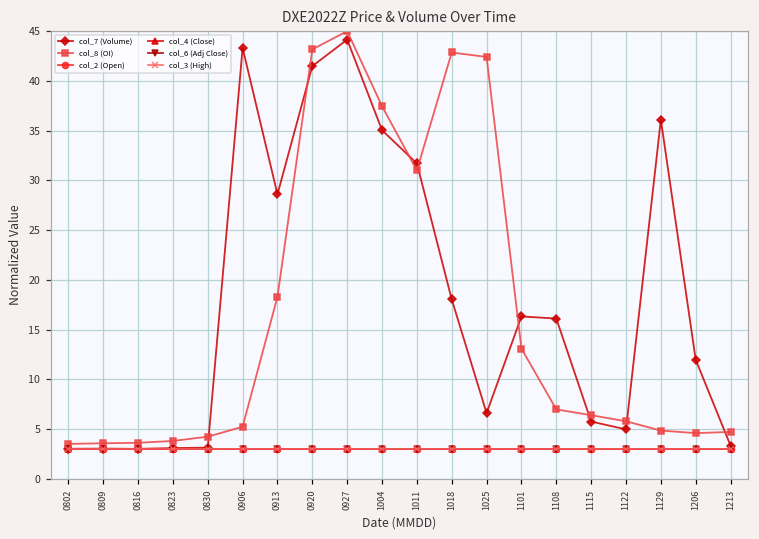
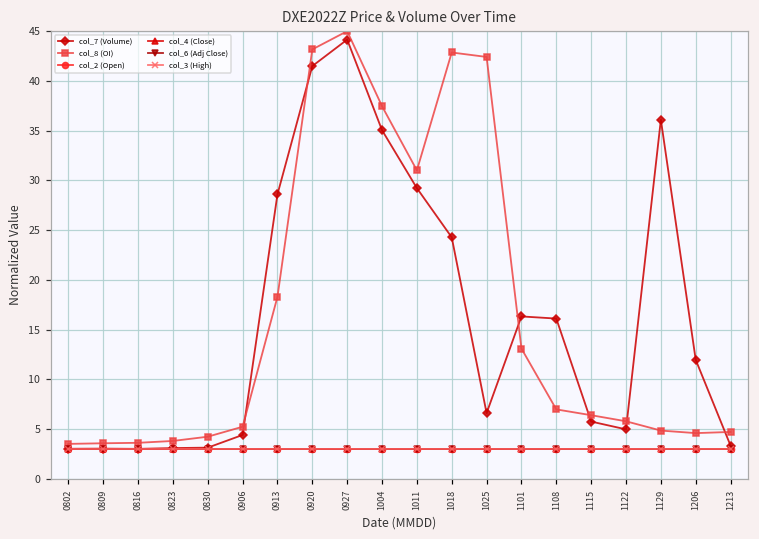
col_7 (Volume), 0906: 43 -> 4
col_7 (Volume), 1011: 32 -> 29
col_7 (Volume), 1018: 18 -> 24
